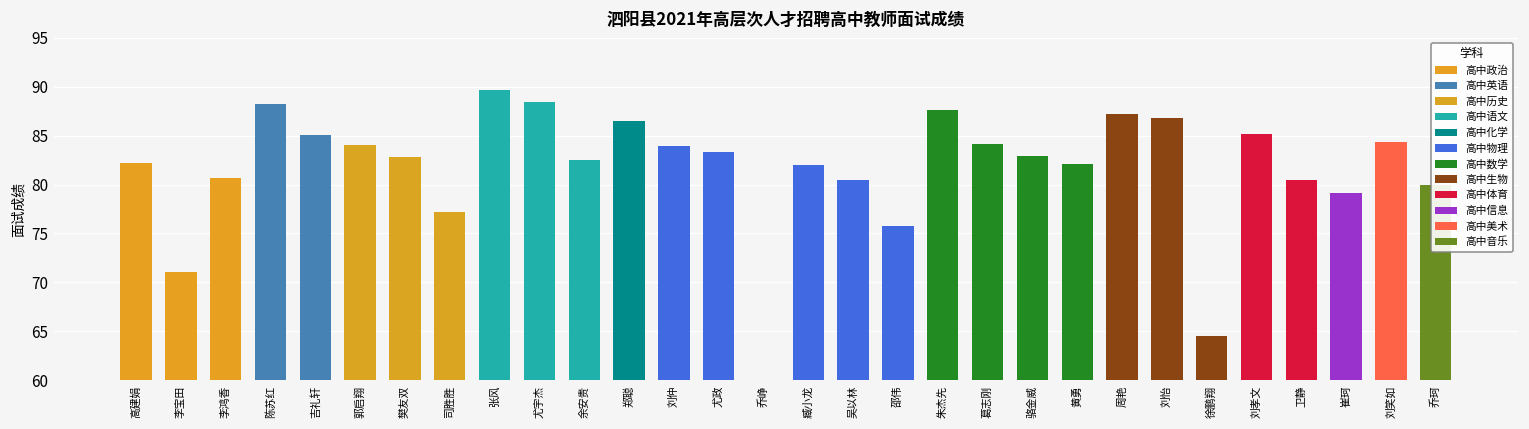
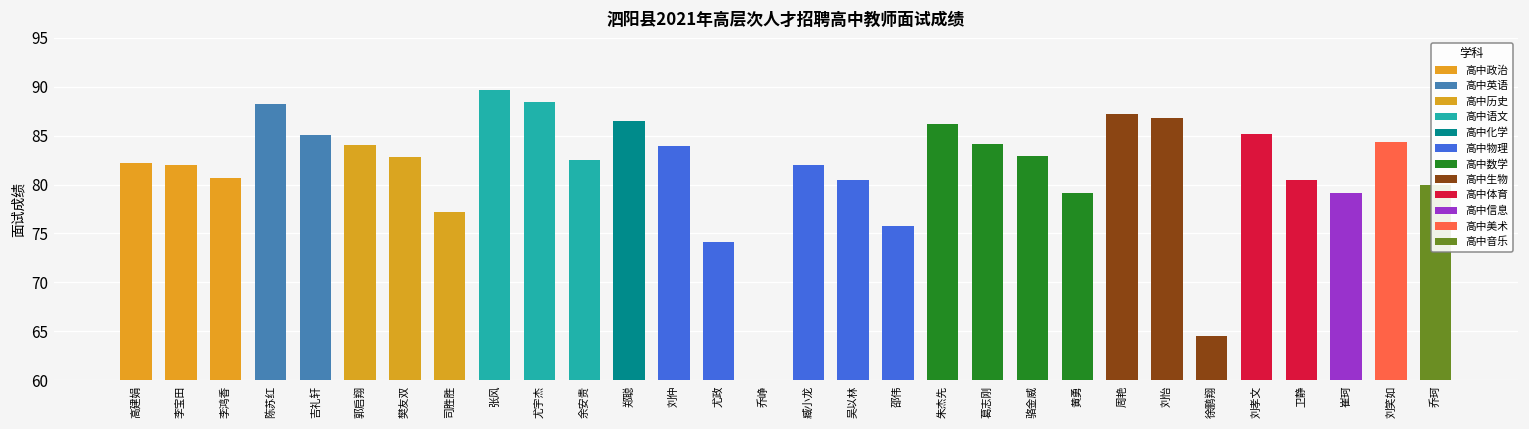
李宝田: 71 -> 82
尤政: 83 -> 74
朱杰先: 88 -> 86
黄勇: 82 -> 79
